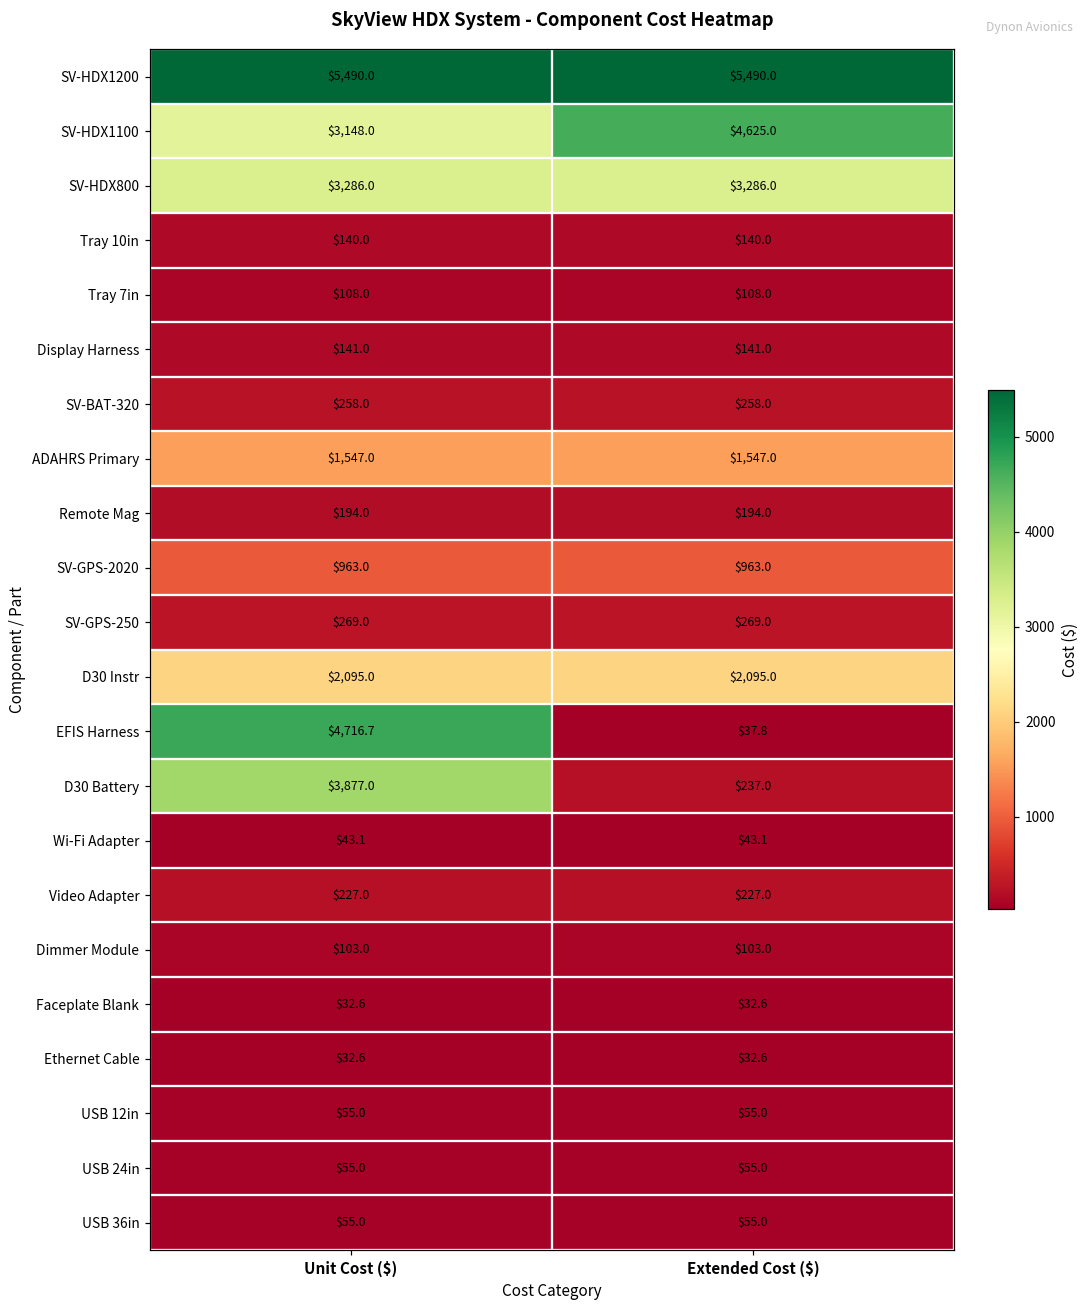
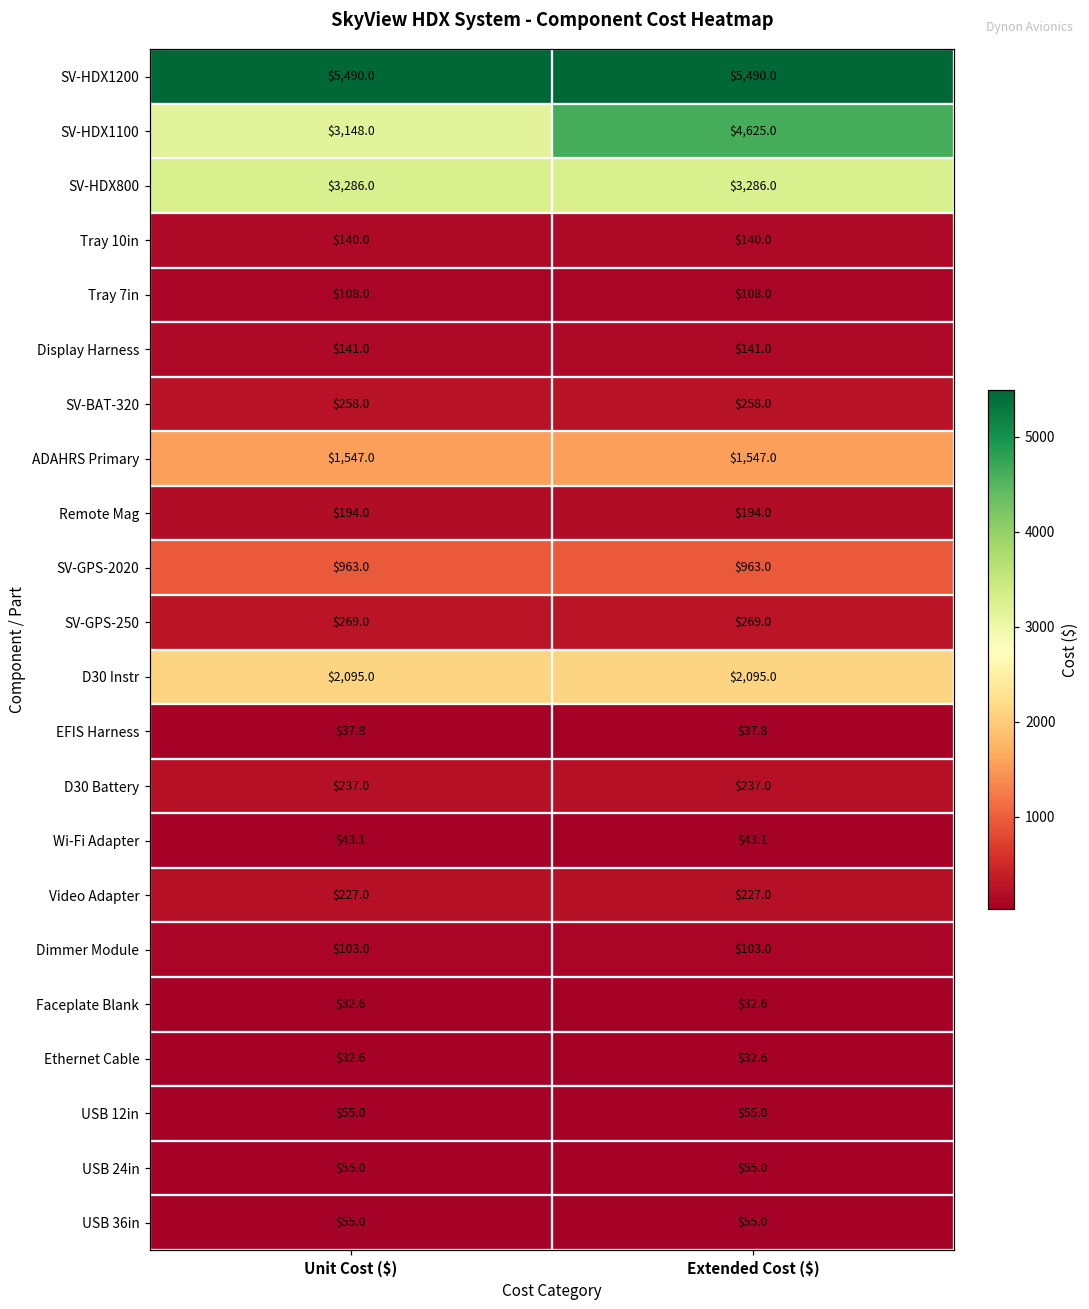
EFIS Harness, Unit Cost ($): $4,716.7 -> $37.8
D30 Battery, Unit Cost ($): $3,877.0 -> $237.0
